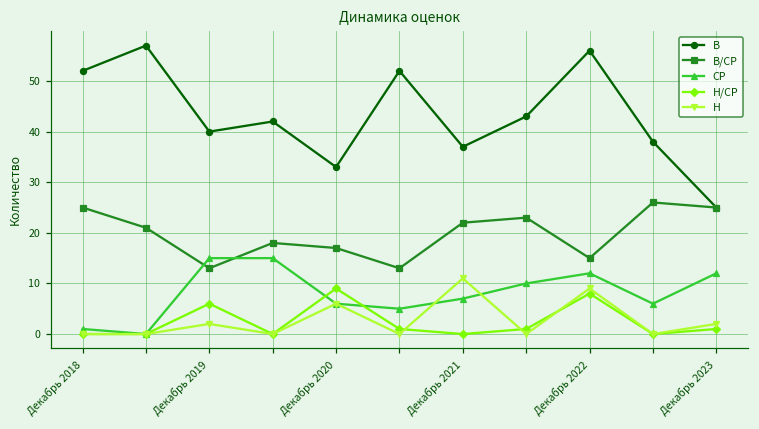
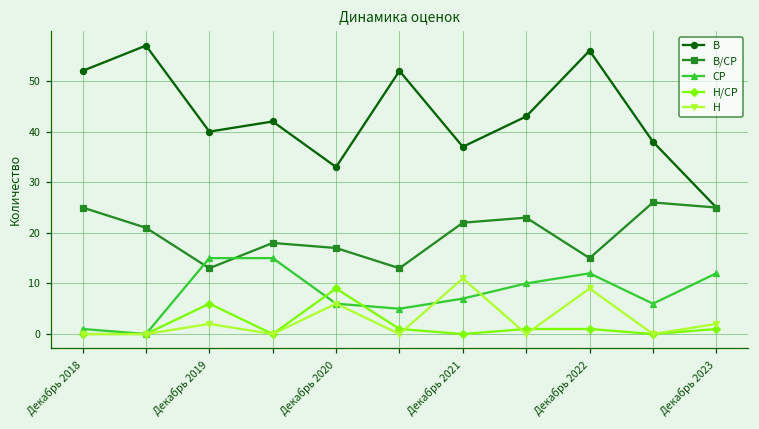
Н/СР, Декабрь 2022: 8 -> 1
